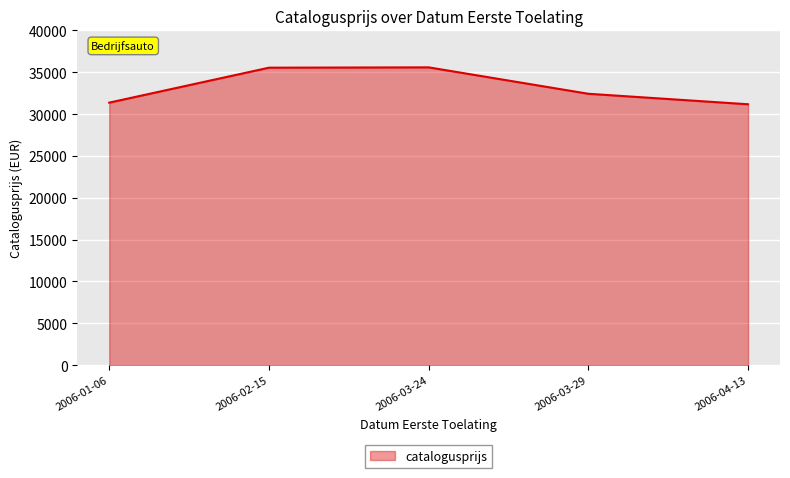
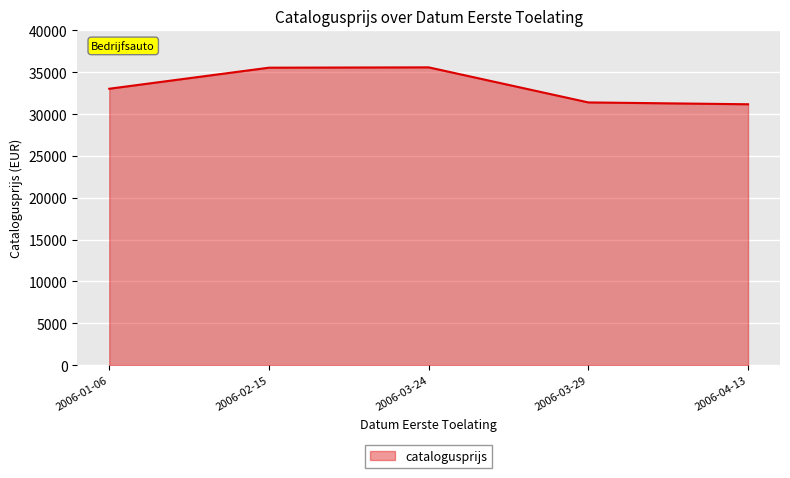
2006-01-06: 31000 -> 33000
2006-03-29: 32000 -> 31000
